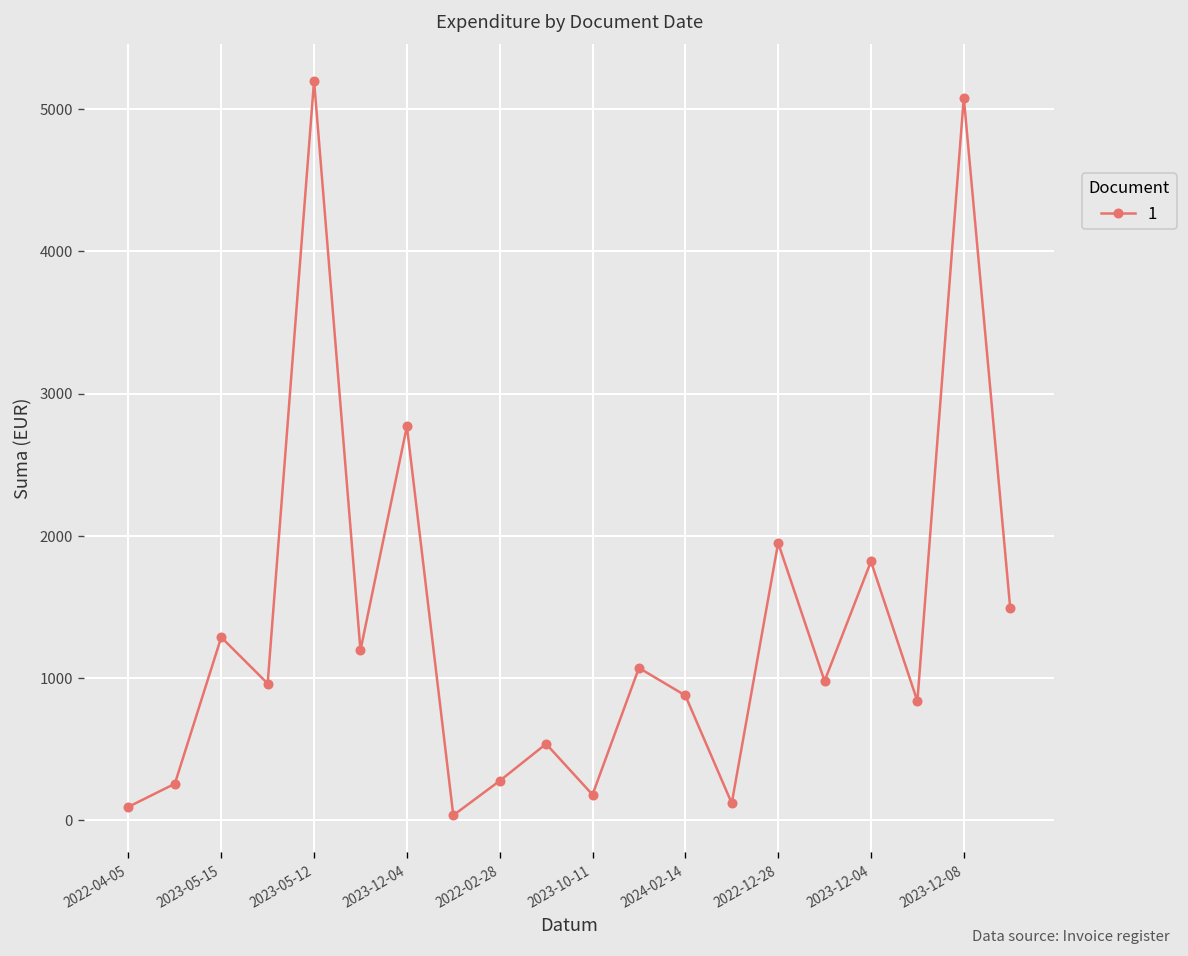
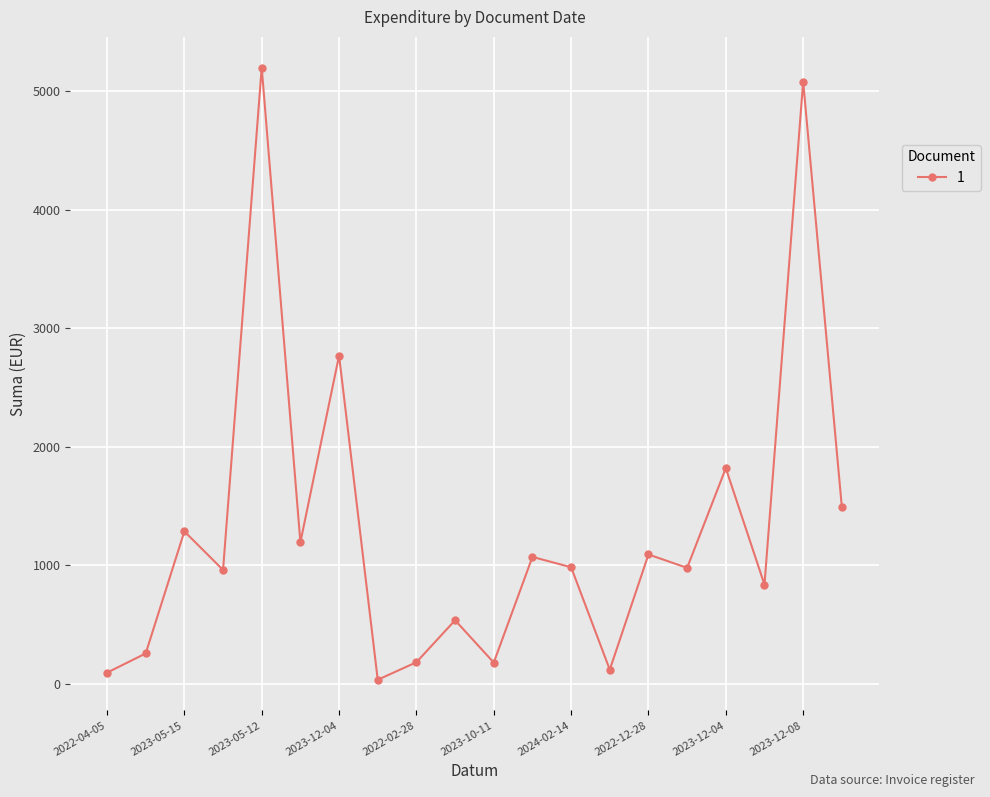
2022-02-28: 280 -> 180
2024-02-14: 880 -> 980
2022-12-28: 1950 -> 1090
